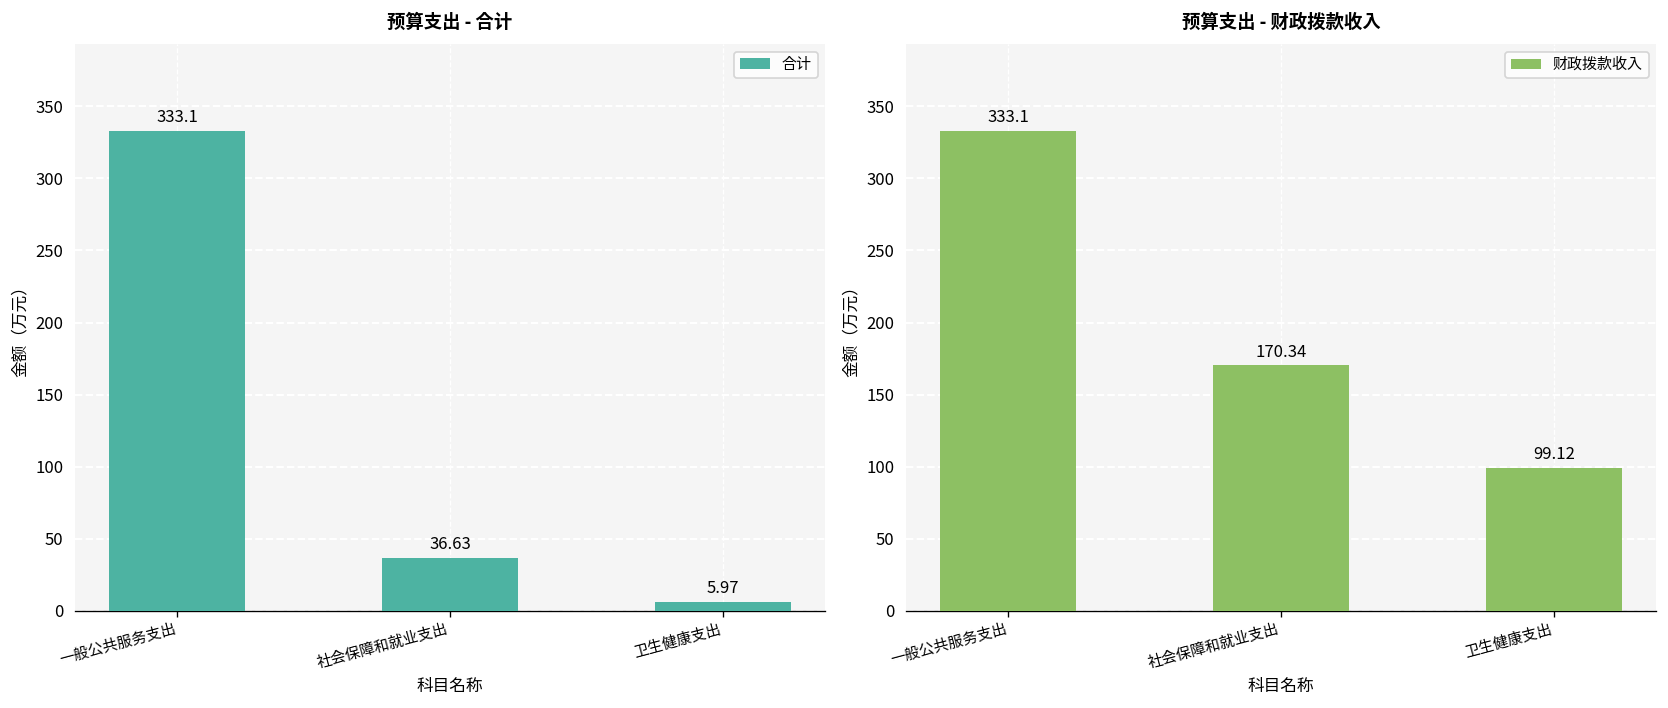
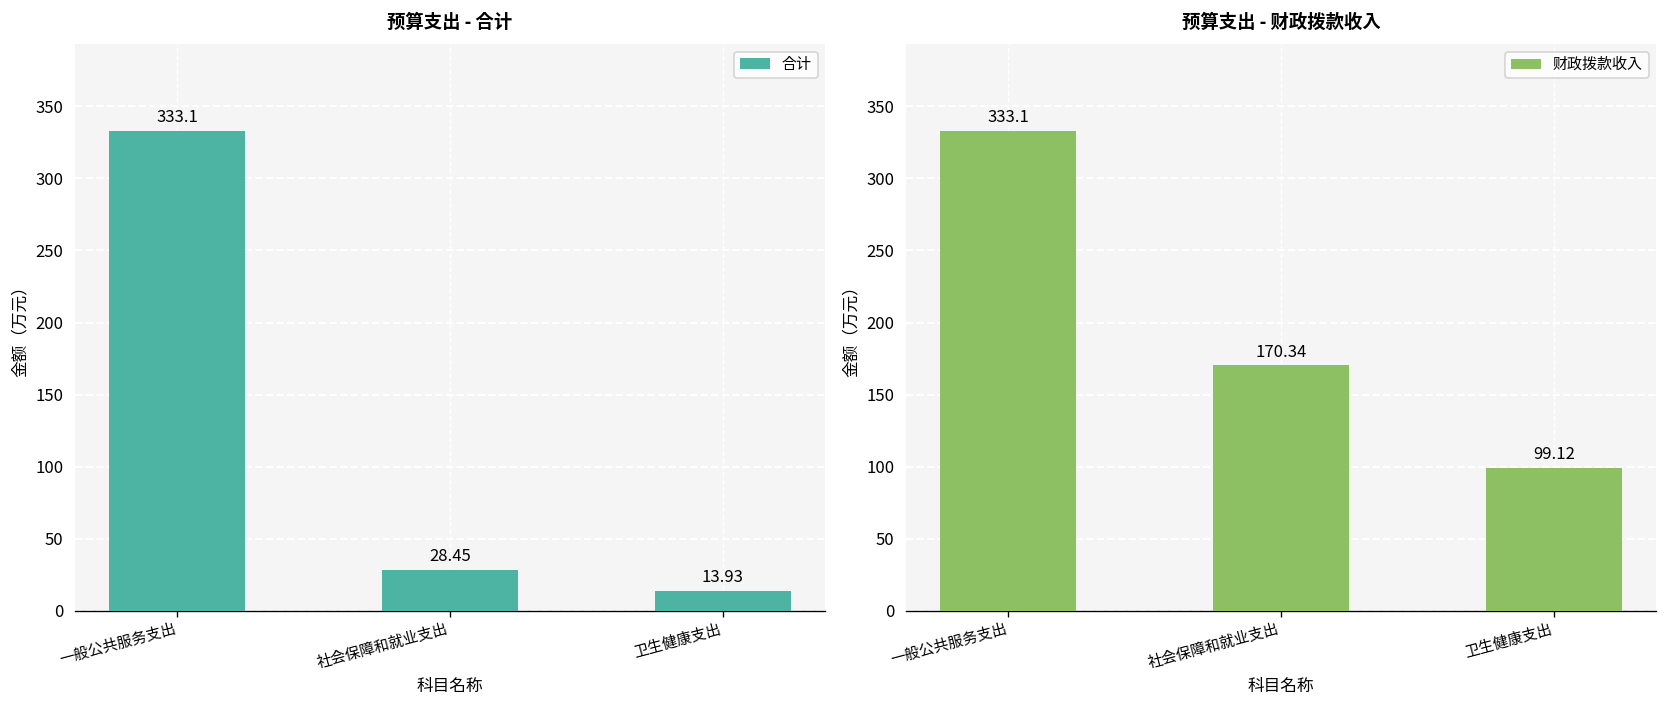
预算支出 - 合计, 社会保障和就业支出: 36.63 -> 28.45
预算支出 - 合计, 卫生健康支出: 5.97 -> 13.93
